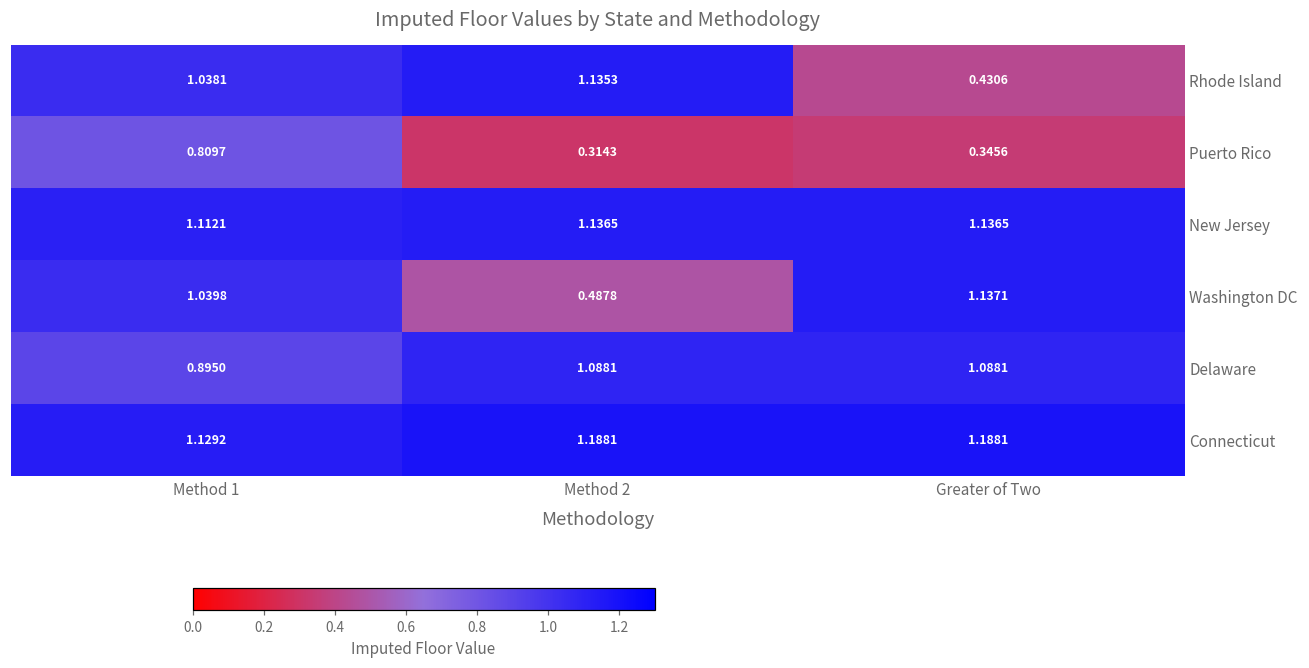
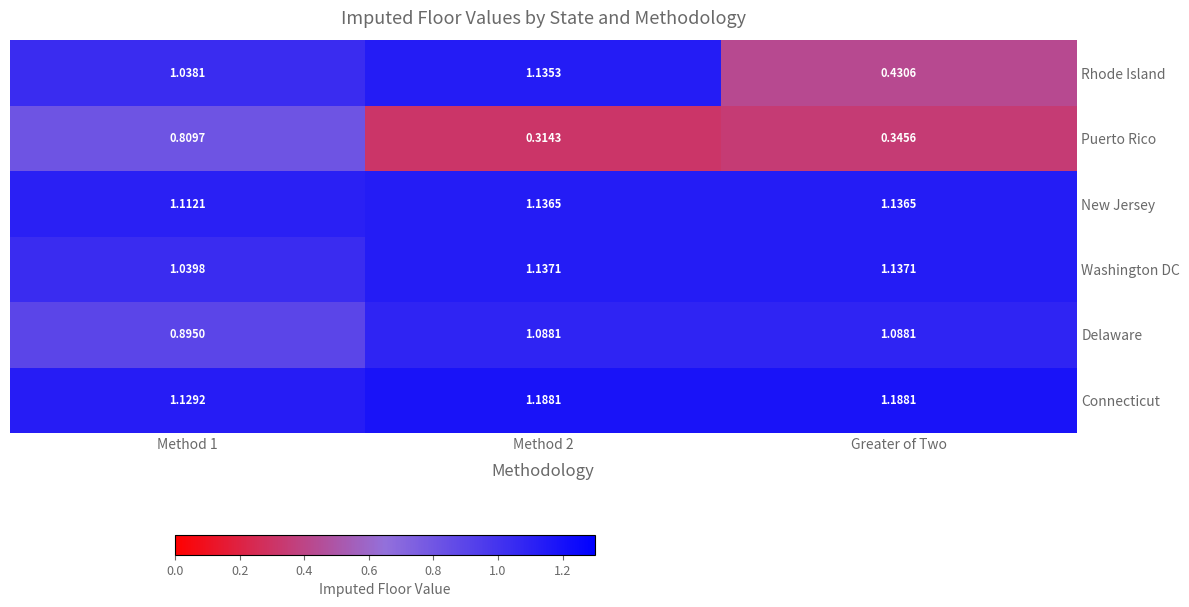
Washington DC, Method 2: 0.4878 -> 1.1371
